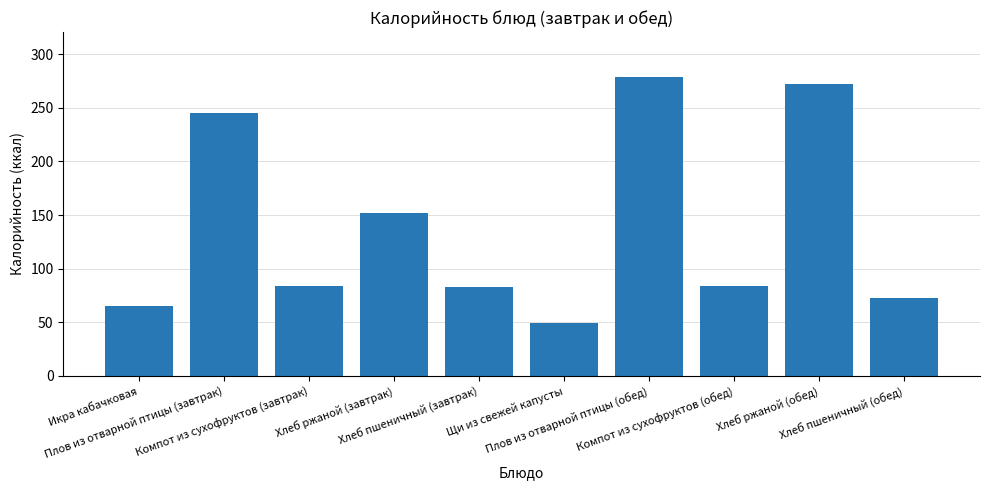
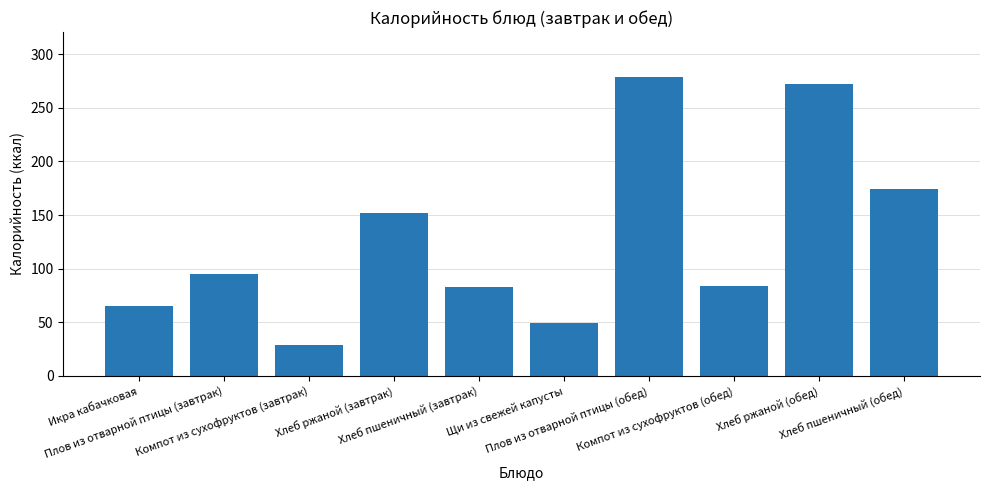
Плов из отварной птицы (завтрак): 245 -> 95
Компот из сухофруктов (завтрак): 84 -> 29
Хлеб пшеничный (обед): 73 -> 174
